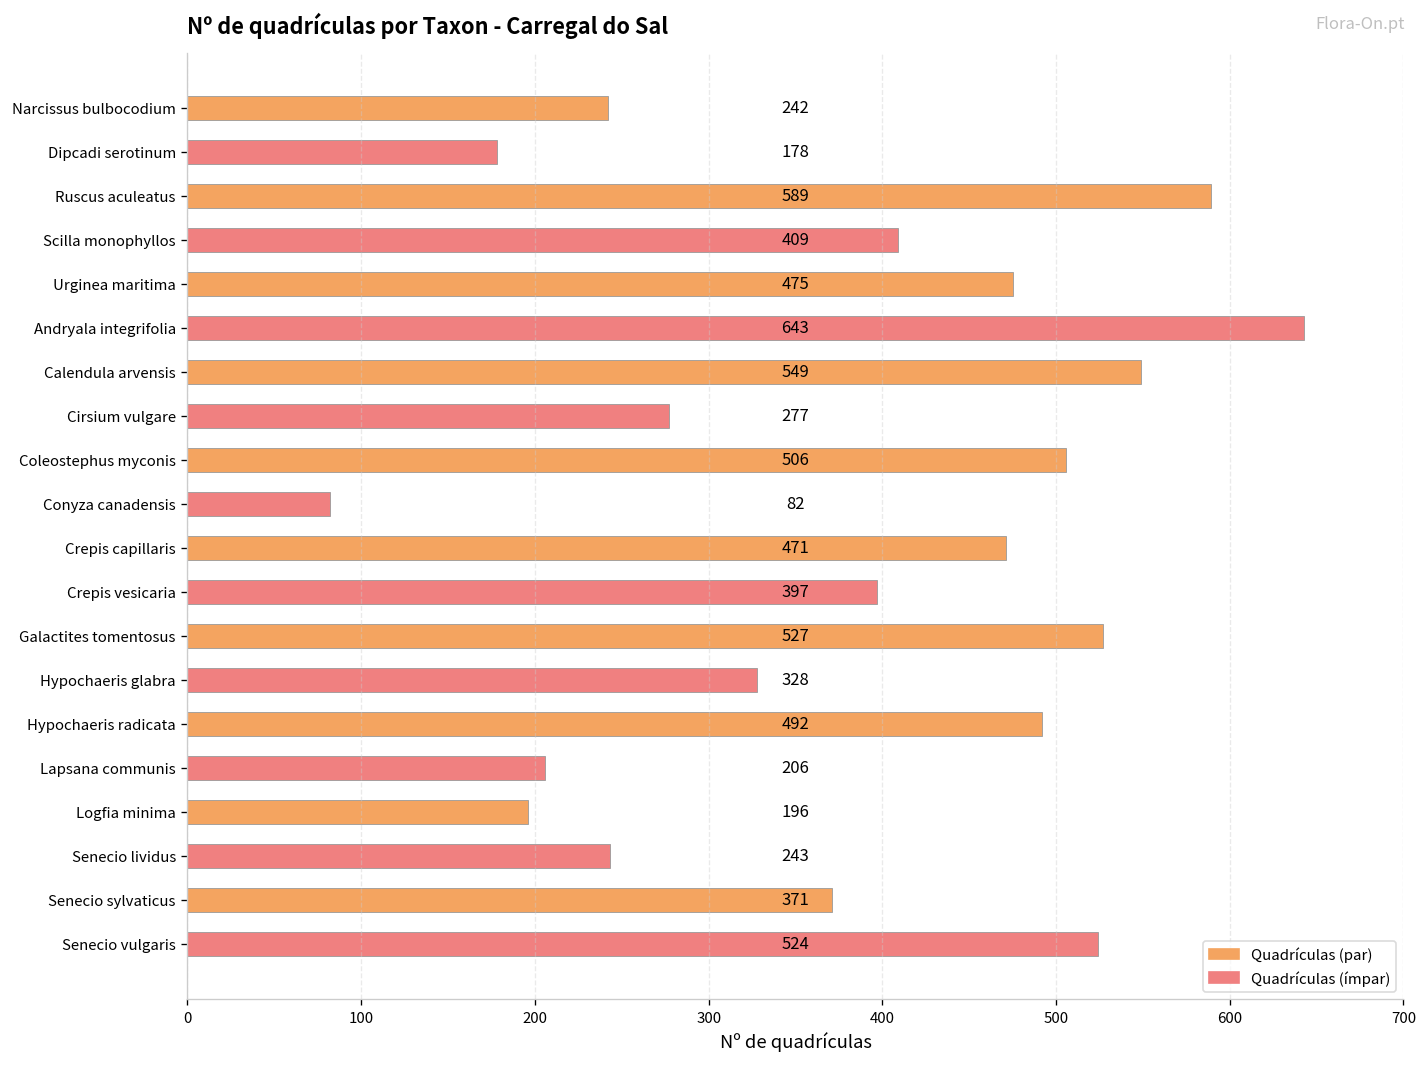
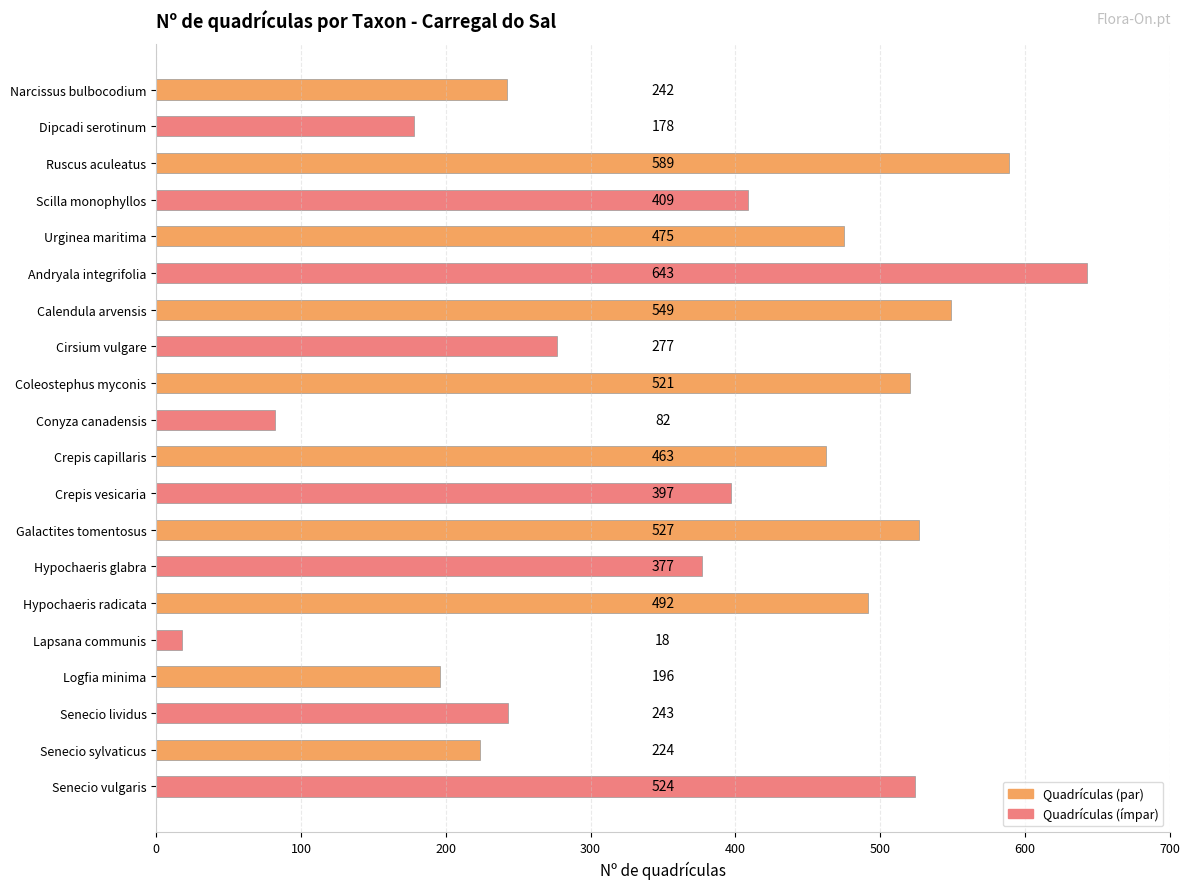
Coleostephus myconis: 506 -> 521
Crepis capillaris: 471 -> 463
Hypochaeris glabra: 328 -> 377
Lapsana communis: 206 -> 18
Senecio sylvaticus: 371 -> 224
